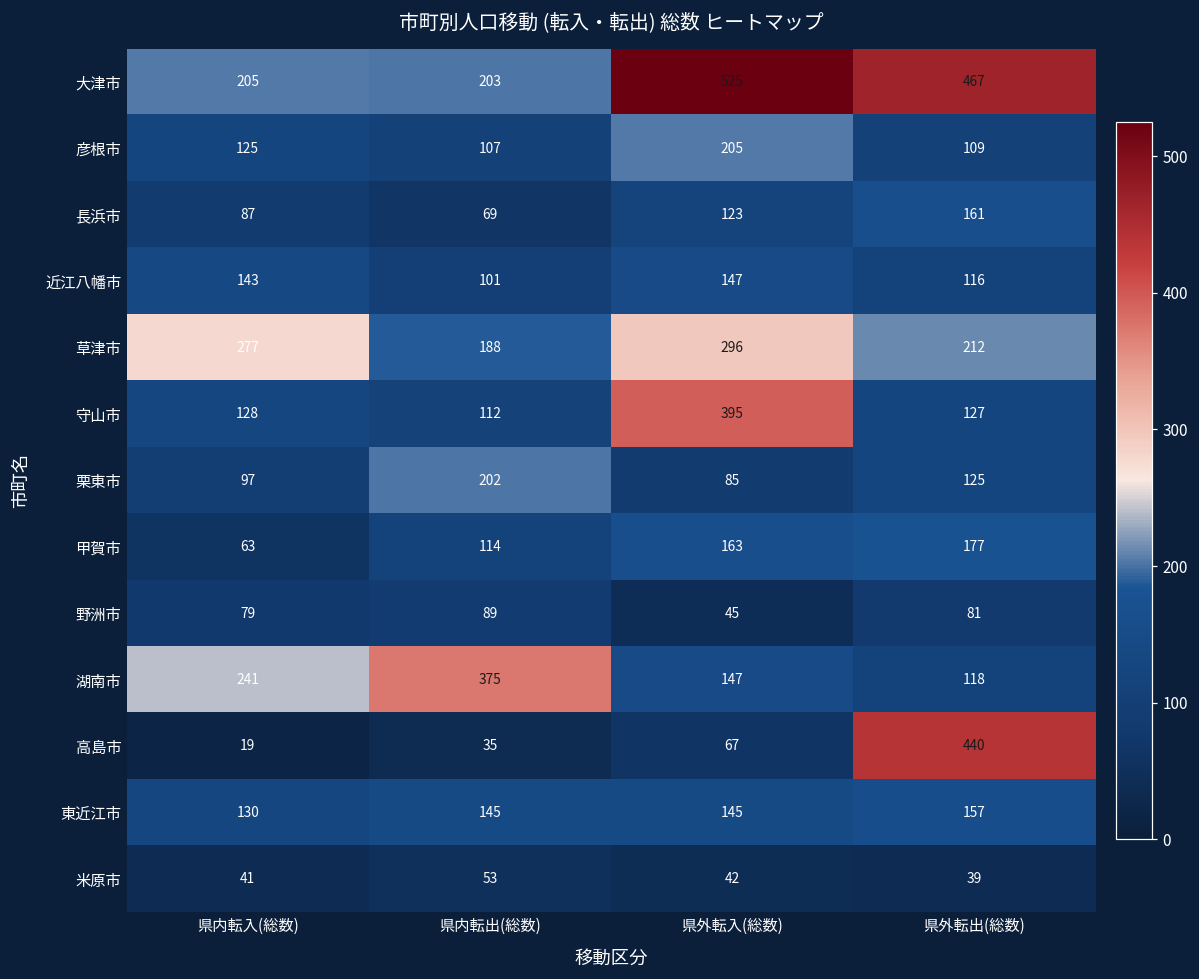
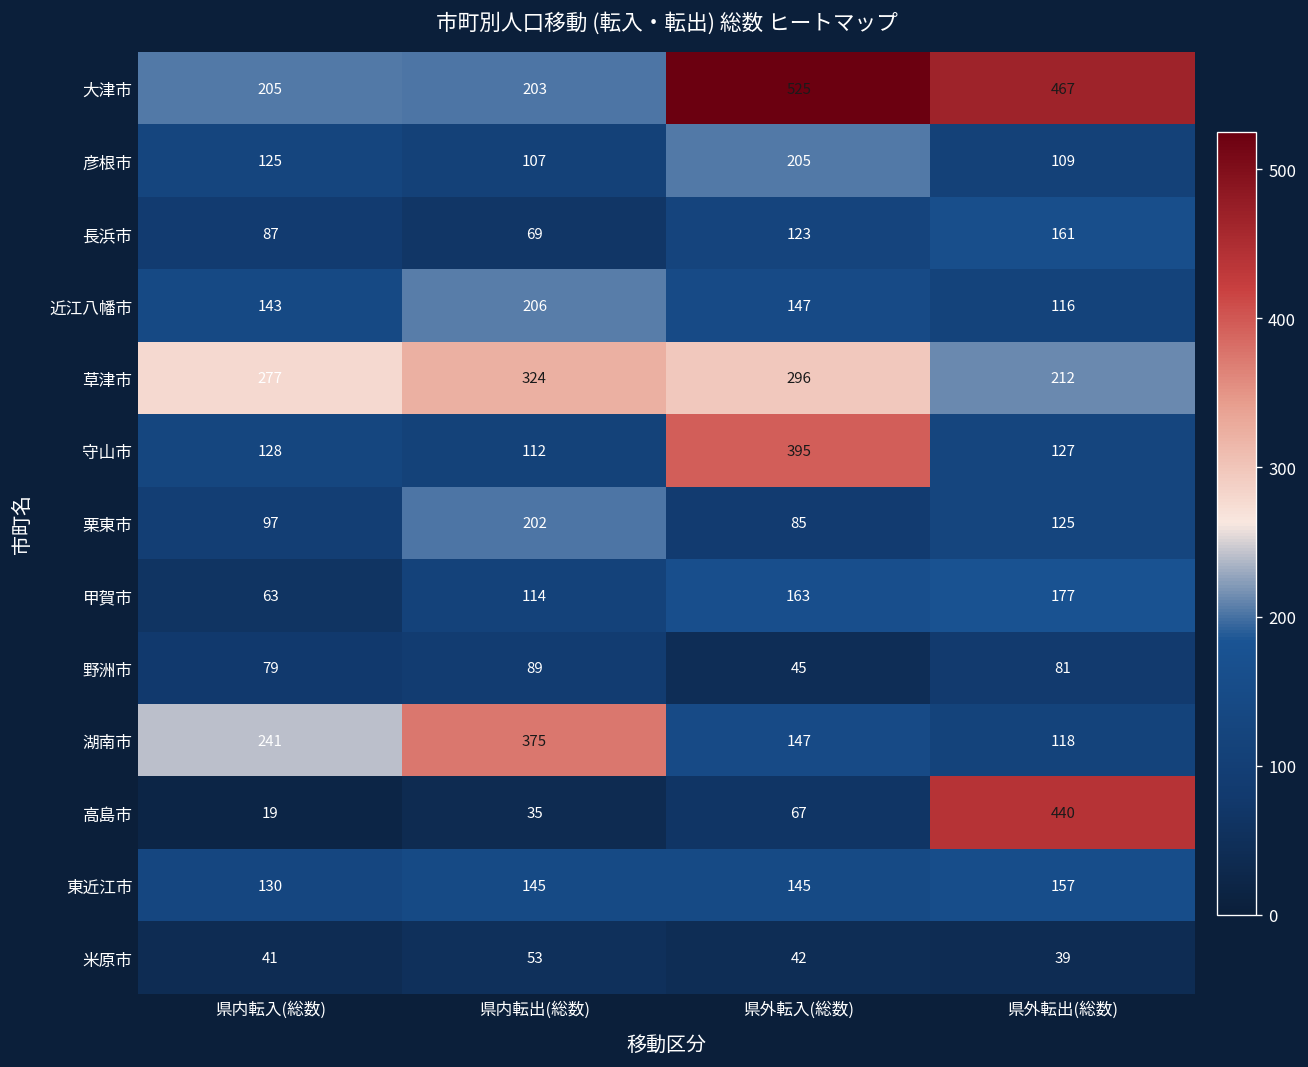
近江八幡市, 県内転出(総数): 101 -> 206
草津市, 県内転出(総数): 188 -> 324
